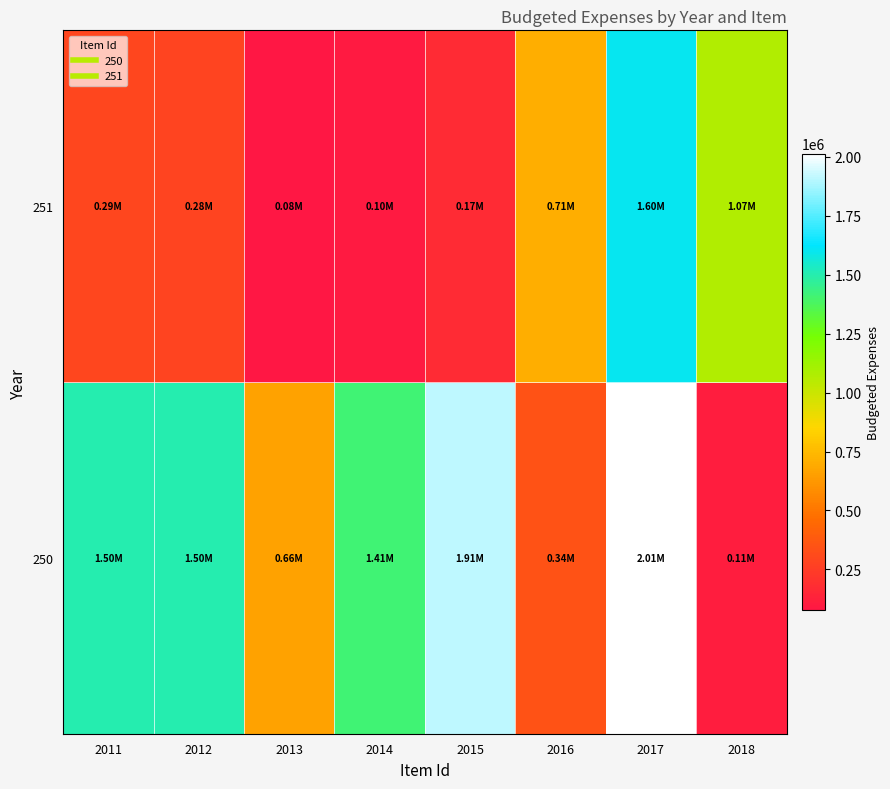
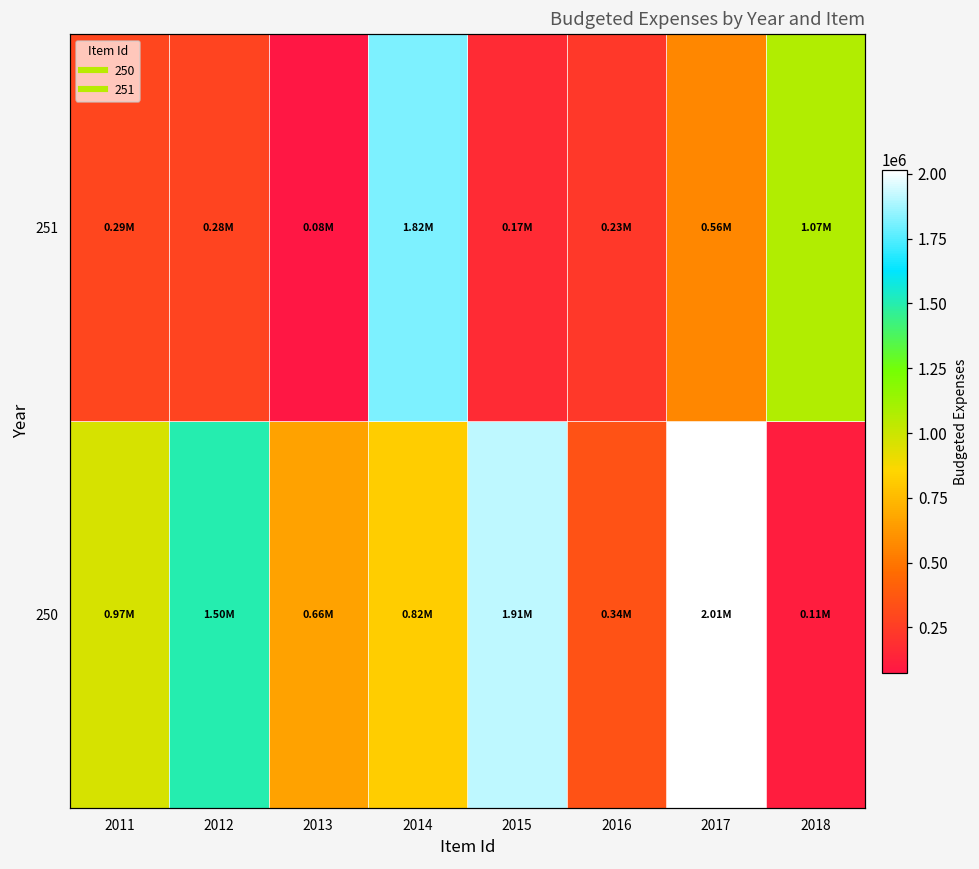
251, 2014: 0.10M -> 1.82M
251, 2016: 0.71M -> 0.23M
251, 2017: 1.60M -> 0.56M
250, 2011: 1.50M -> 0.97M
250, 2014: 1.41M -> 0.82M
